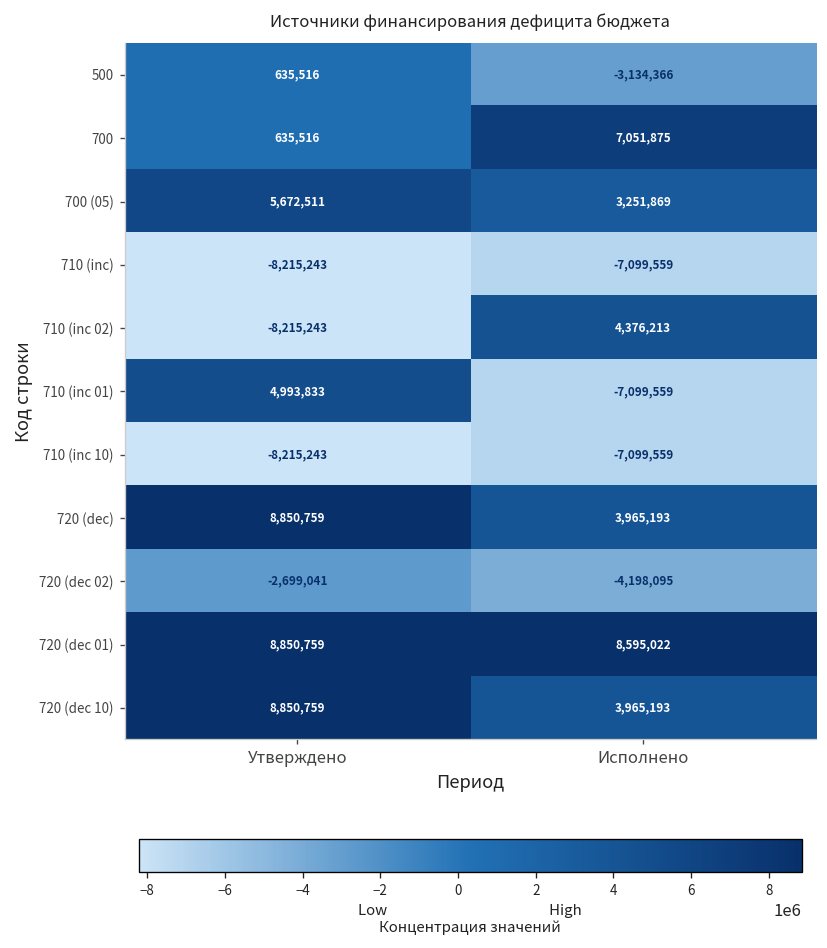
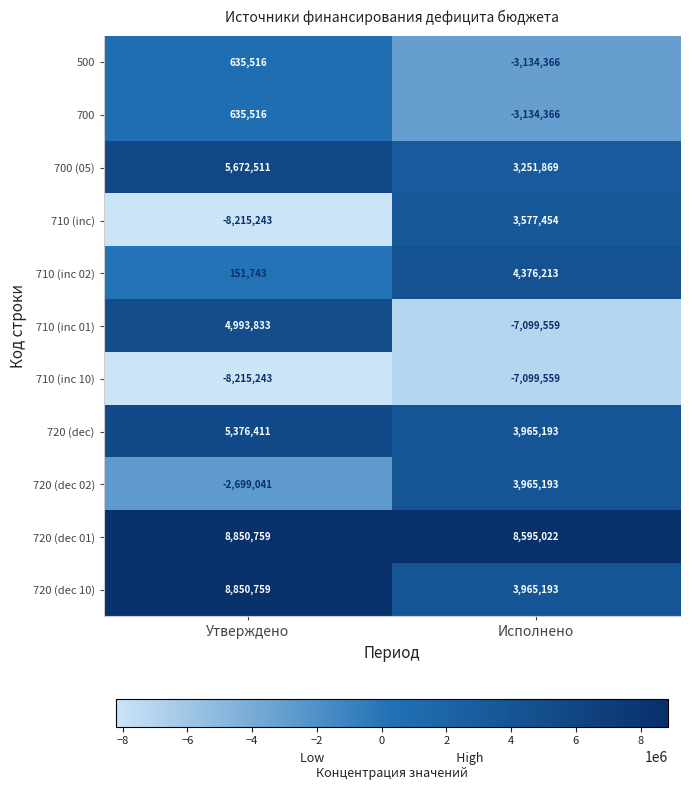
700, Исполнено: 7,051,875 -> -3,134,366
710 (inc), Исполнено: -7,099,559 -> 3,577,454
710 (inc 02), Утверждено: -8,215,243 -> 151,743
720 (dec), Утверждено: 8,850,759 -> 5,376,411
720 (dec 02), Исполнено: -4,198,095 -> 3,965,193
